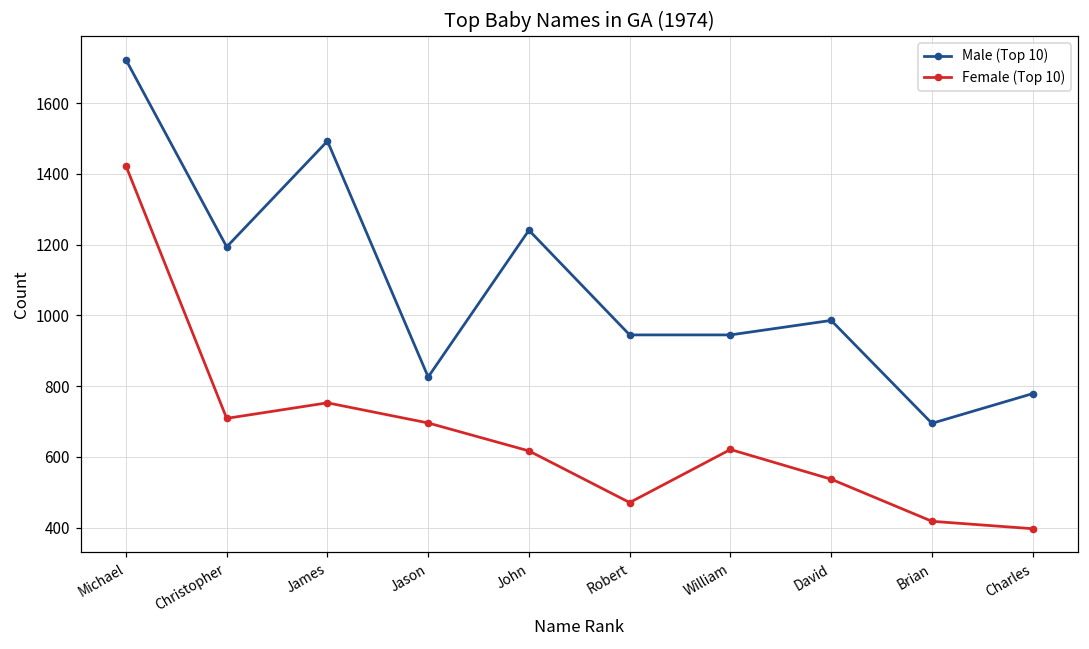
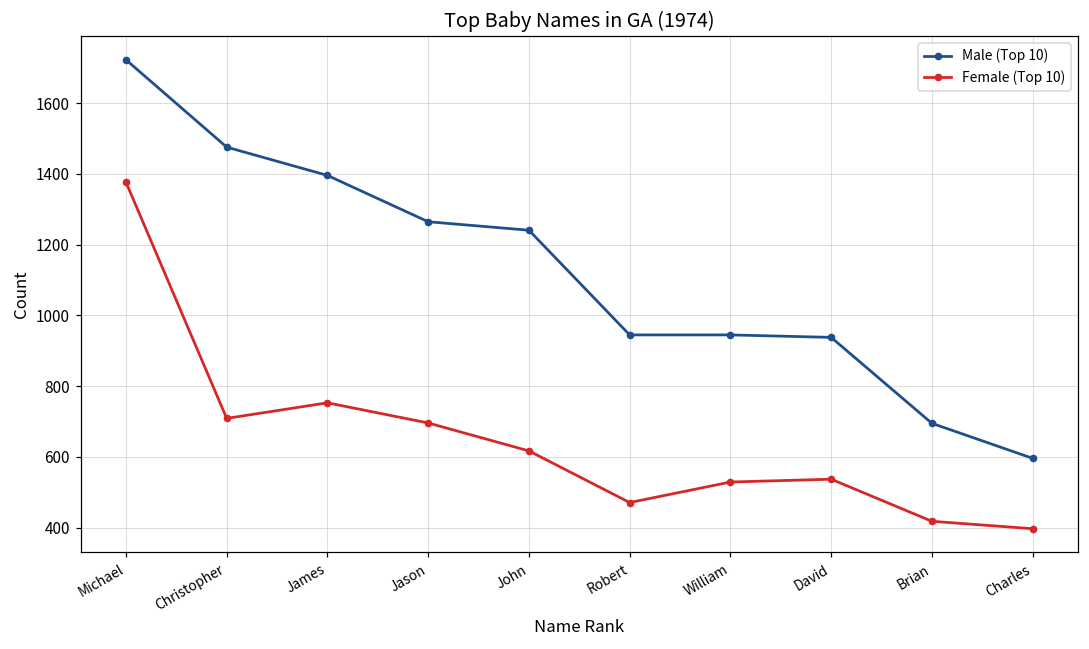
Female (Top 10), Michael: 1420 -> 1380
Male (Top 10), Christopher: 1190 -> 1480
Male (Top 10), James: 1490 -> 1400
Male (Top 10), Jason: 830 -> 1270
Female (Top 10), William: 620 -> 530
Male (Top 10), David: 990 -> 940
Male (Top 10), Charles: 780 -> 600
